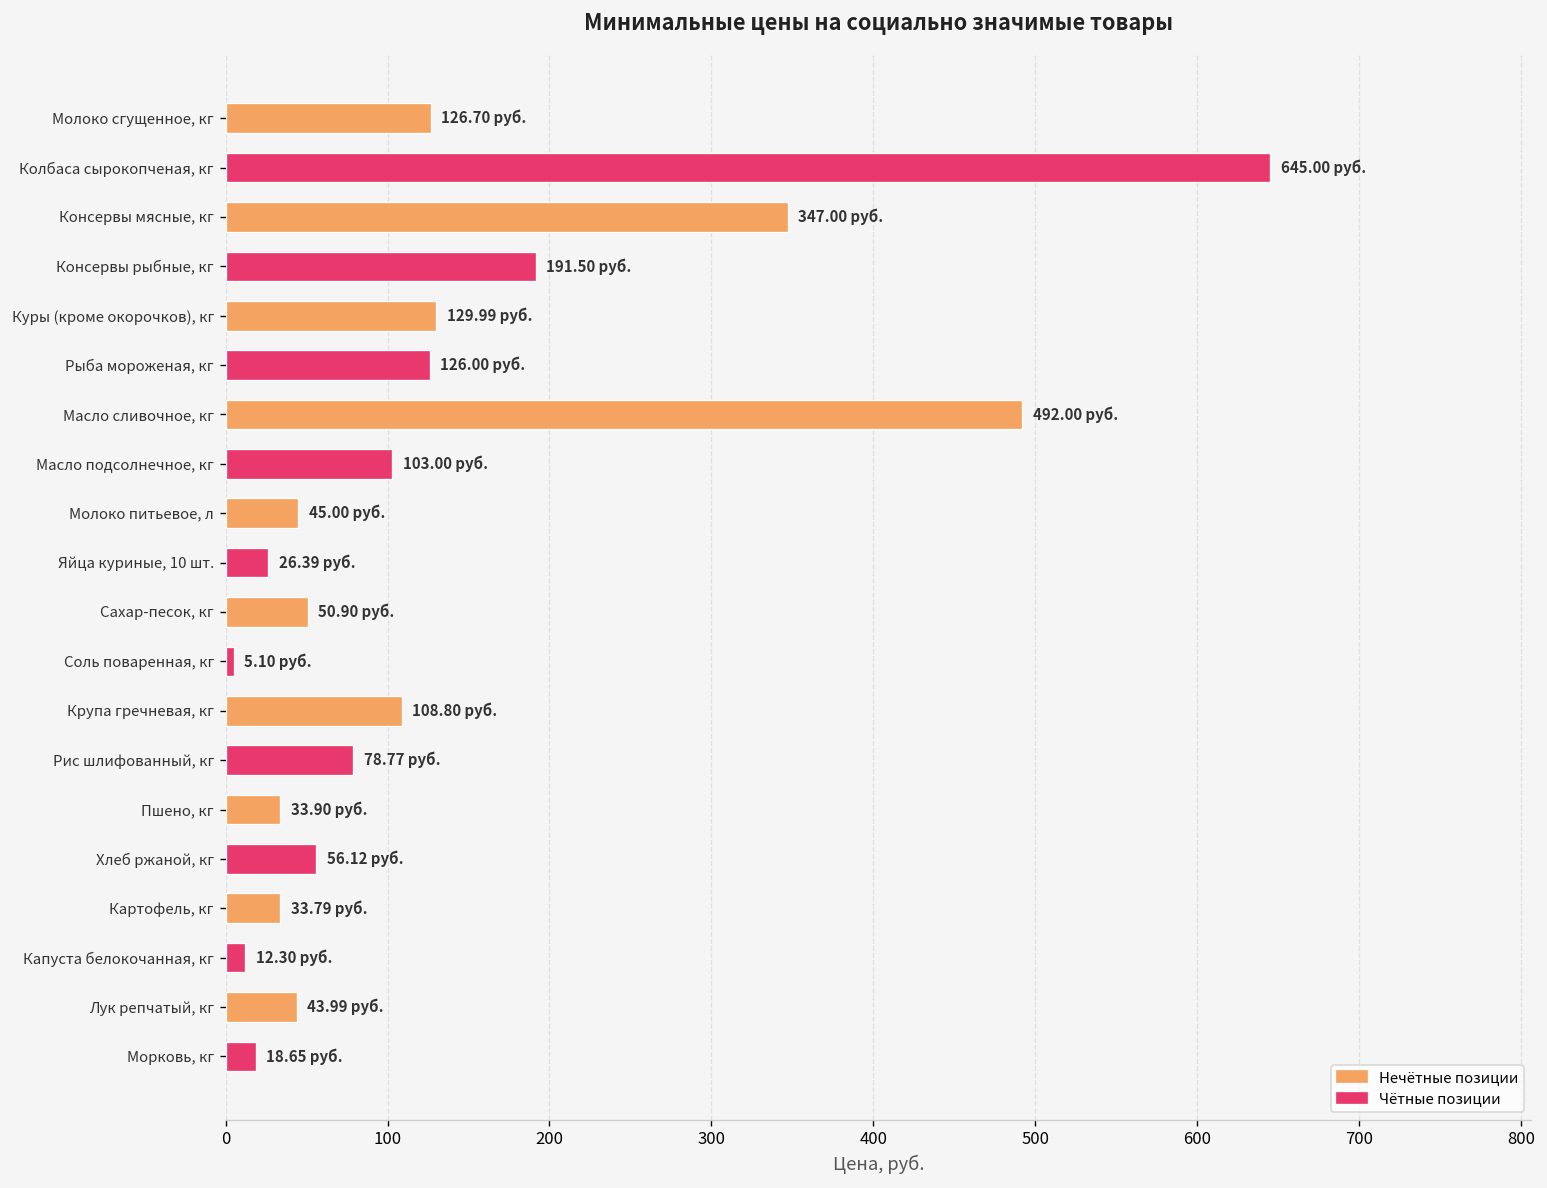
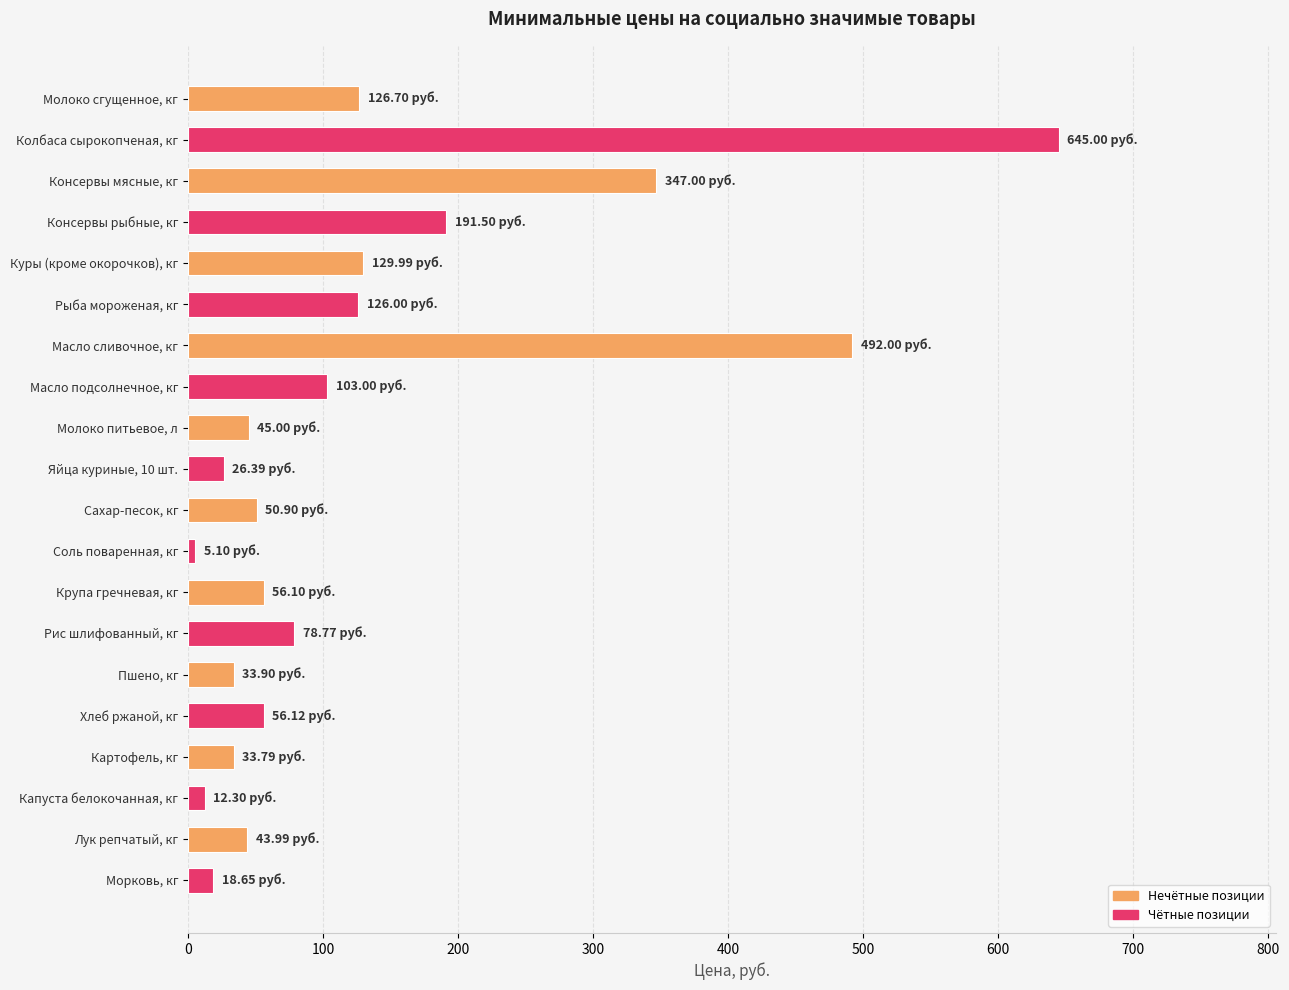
Крупа гречневая, кг: 108.80 -> 56.10
